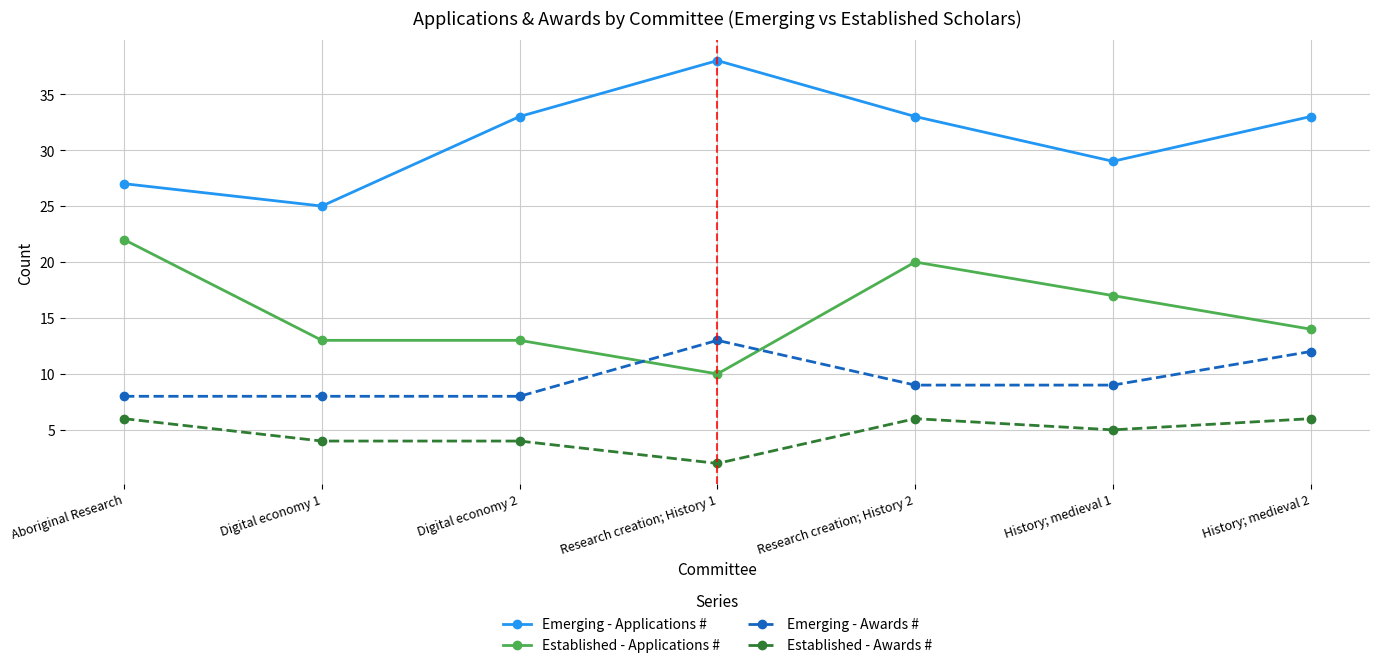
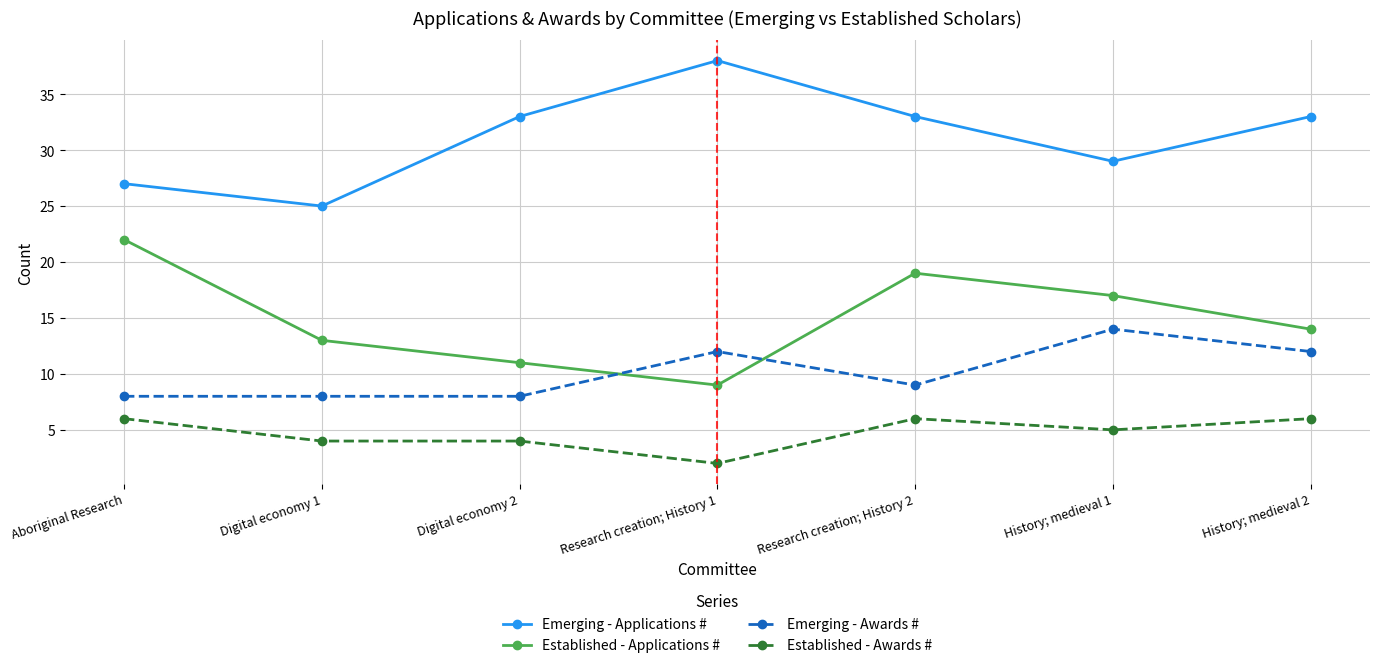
Established - Applications #, Digital economy 2: 13 -> 11
Established - Applications #, Research creation; History 1: 10 -> 9
Emerging - Awards #, Research creation; History 1: 13 -> 12
Established - Applications #, Research creation; History 2: 20 -> 19
Emerging - Awards #, History; medieval 1: 9 -> 14
